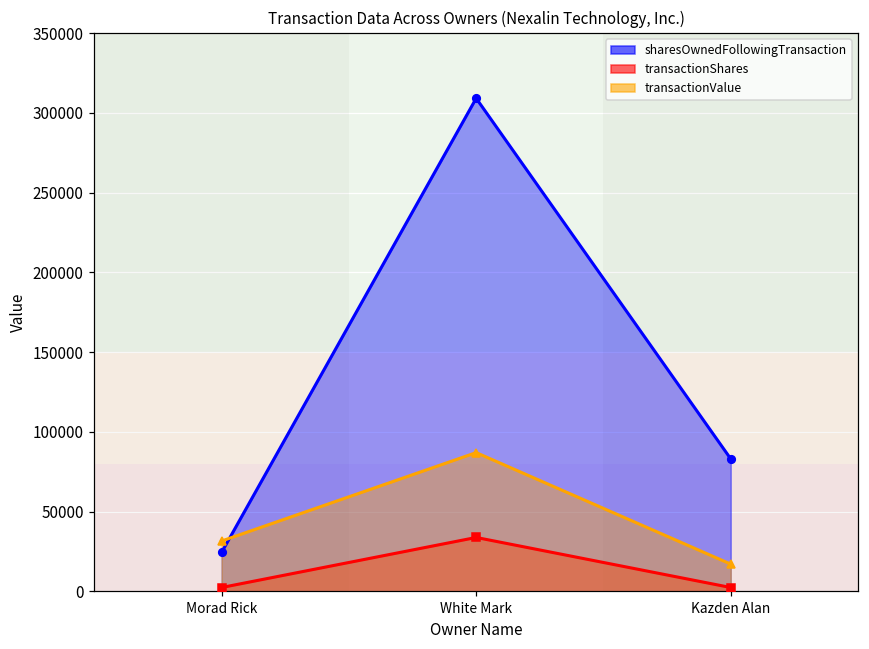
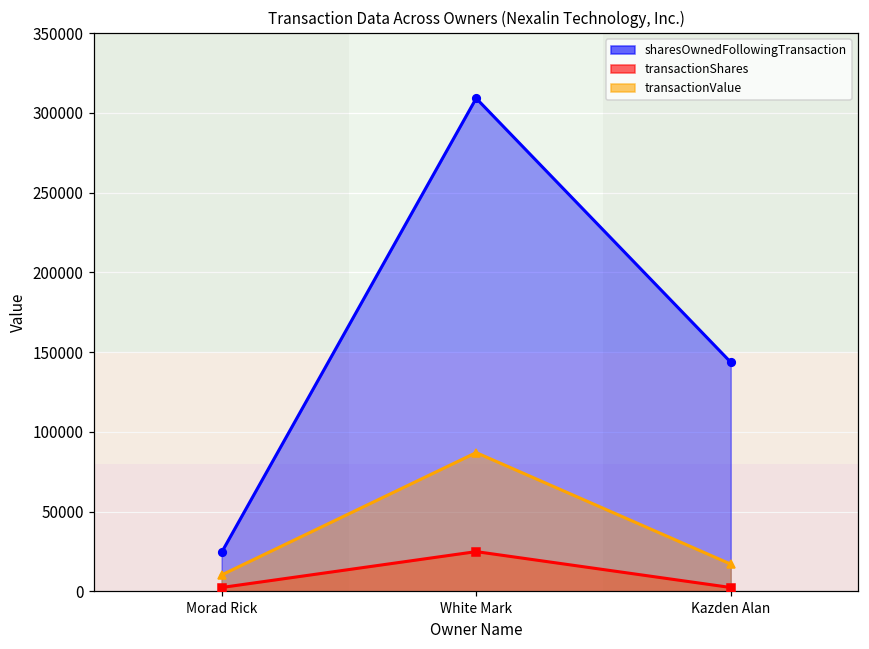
transactionValue, Morad Rick: 32000 -> 10000
transactionShares, White Mark: 34000 -> 25000
sharesOwnedFollowingTransaction, Kazden Alan: 83000 -> 144000
